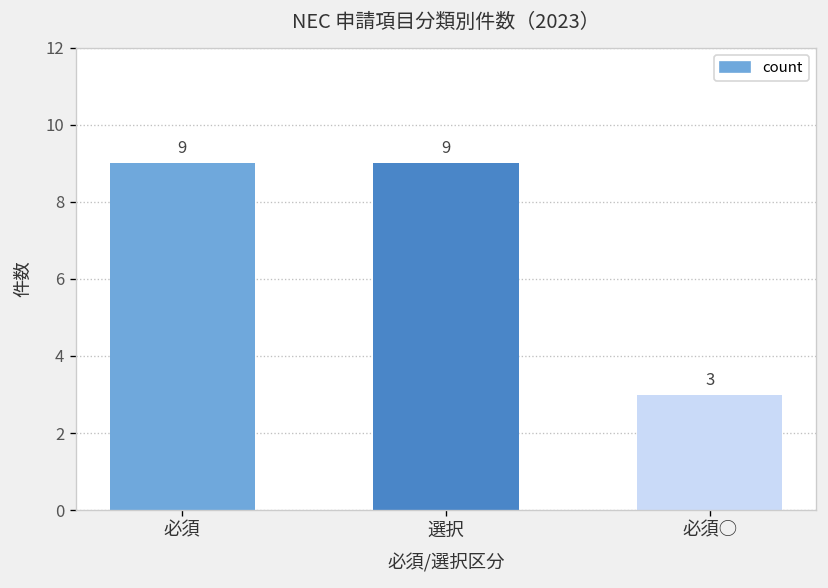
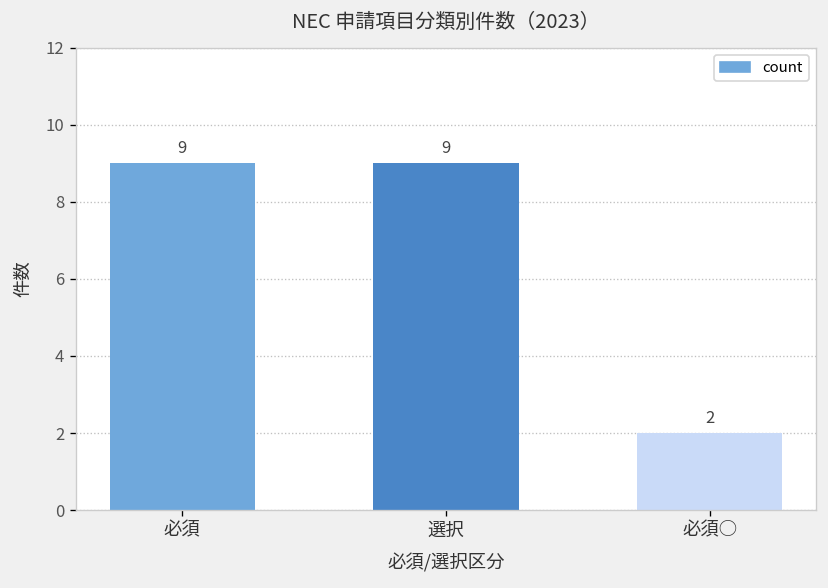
必須○: 3 -> 2
